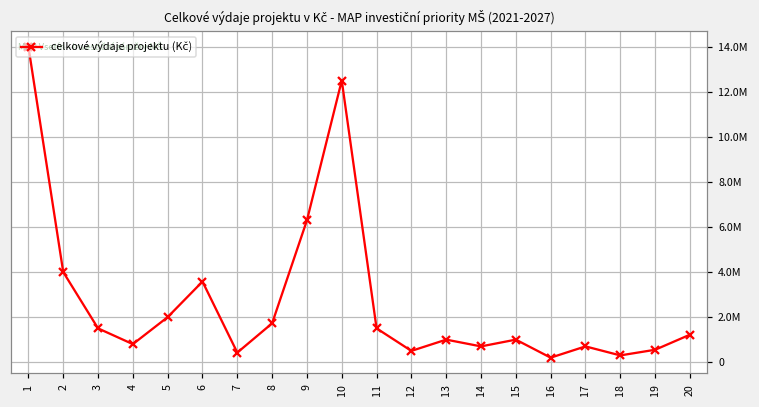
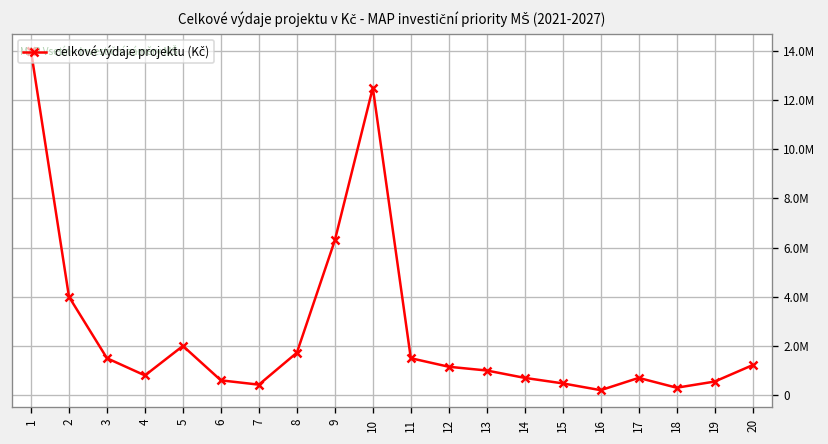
6: 3600000 -> 600000
12: 500000 -> 1200000
15: 1000000 -> 500000
